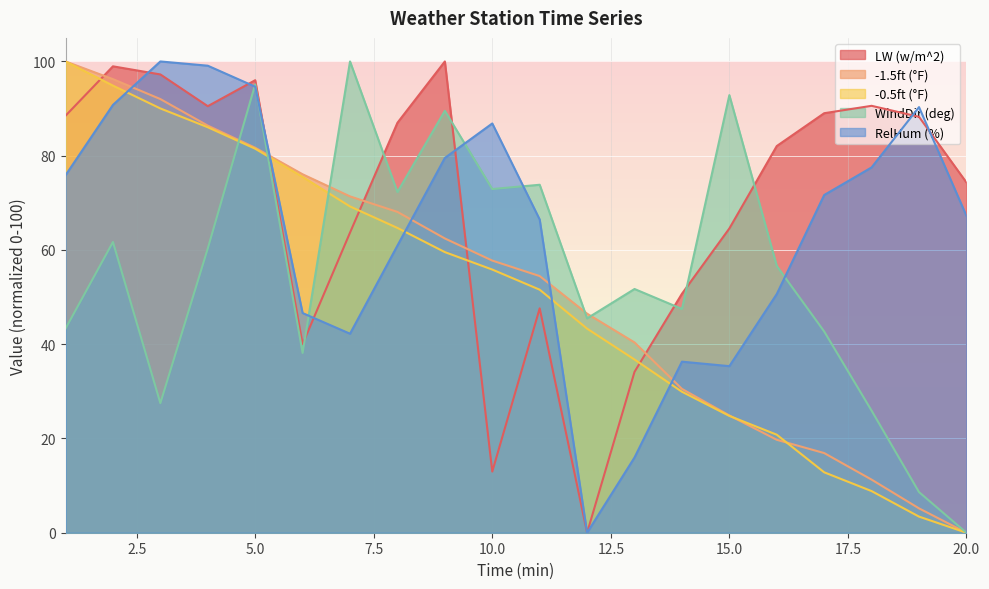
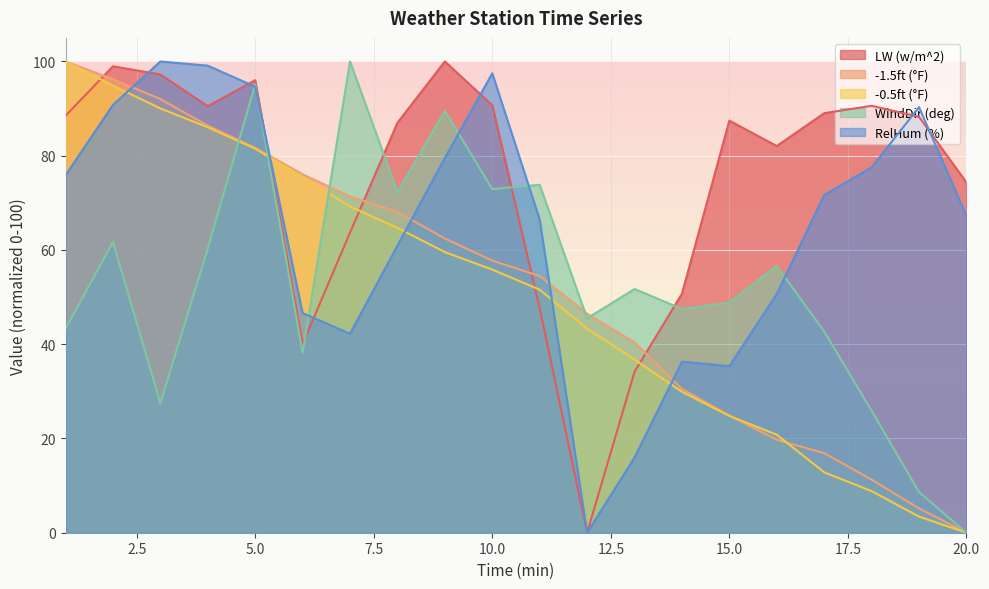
LW (w/m^2), 10.0: 13 -> 91
RelHum (%), 10.0: 87 -> 97
LW (w/m^2), 15.0: 65 -> 87
WindDir (deg), 15.0: 93 -> 49
